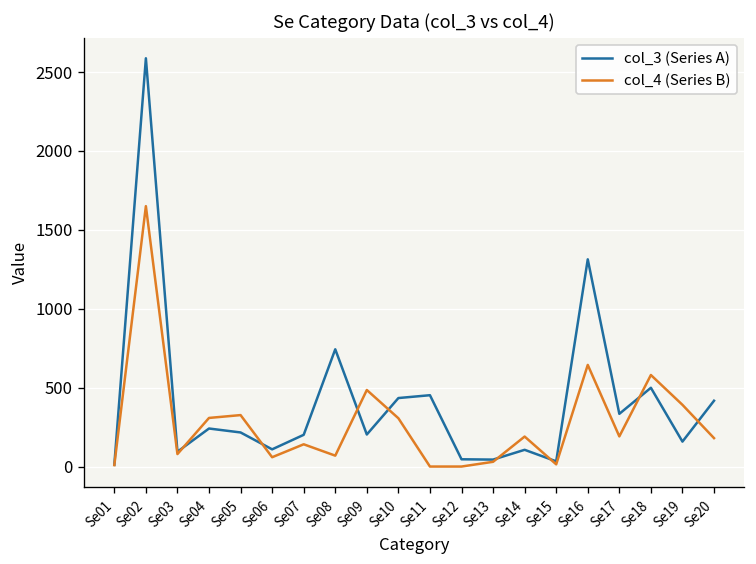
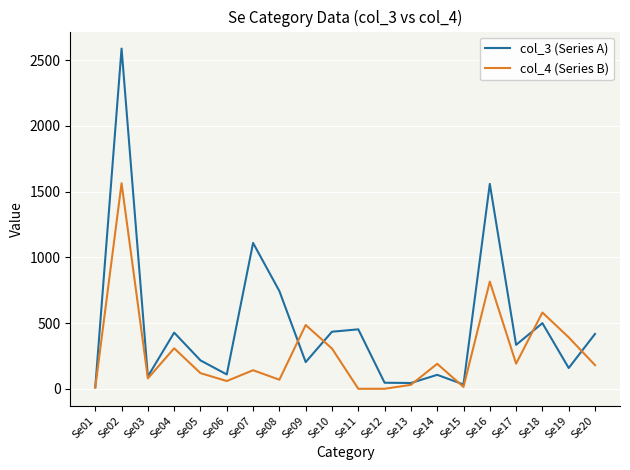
col_4 (Series B), Se02: 1650 -> 1560
col_3 (Series A), Se04: 240 -> 430
col_4 (Series B), Se05: 330 -> 120
col_3 (Series A), Se07: 200 -> 1110
col_3 (Series A), Se16: 1310 -> 1560
col_4 (Series B), Se16: 640 -> 820
